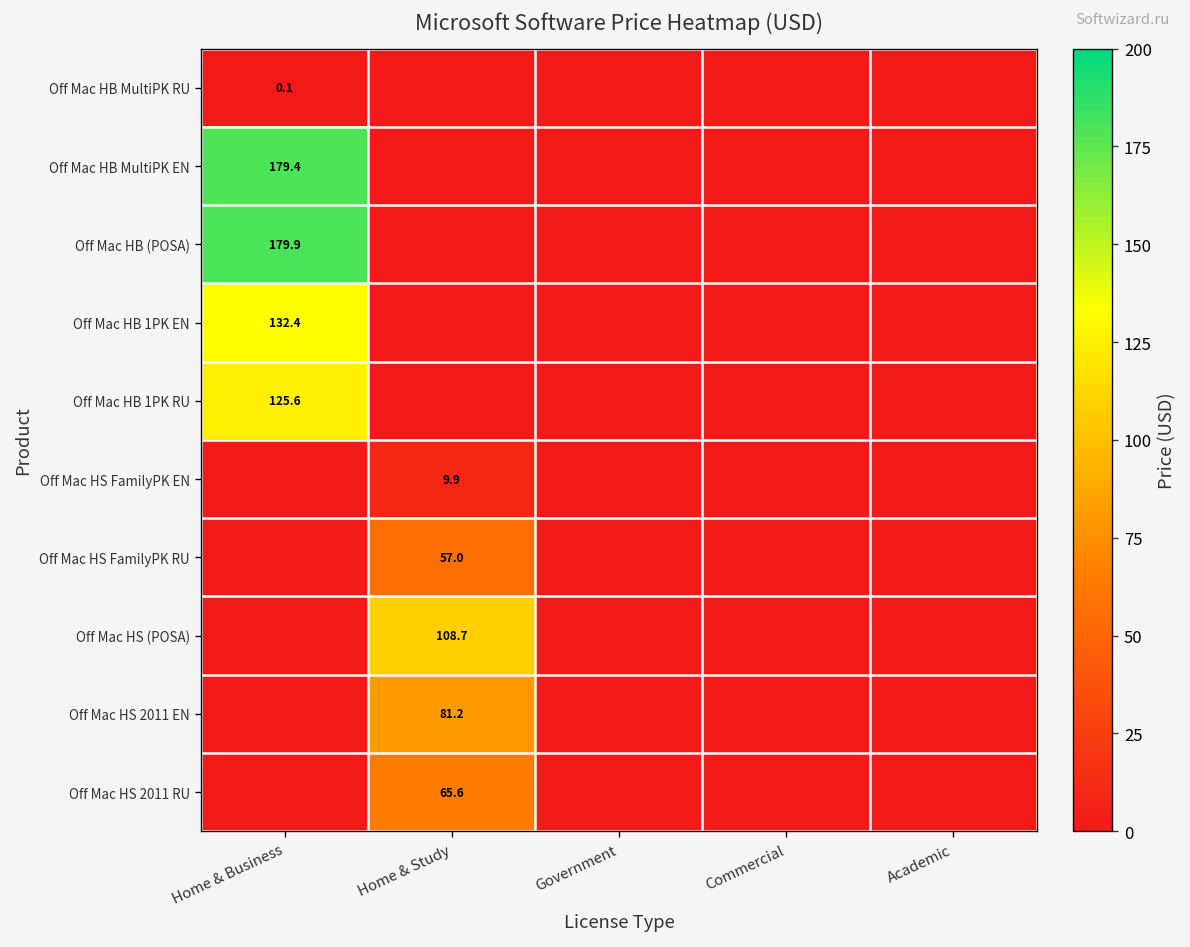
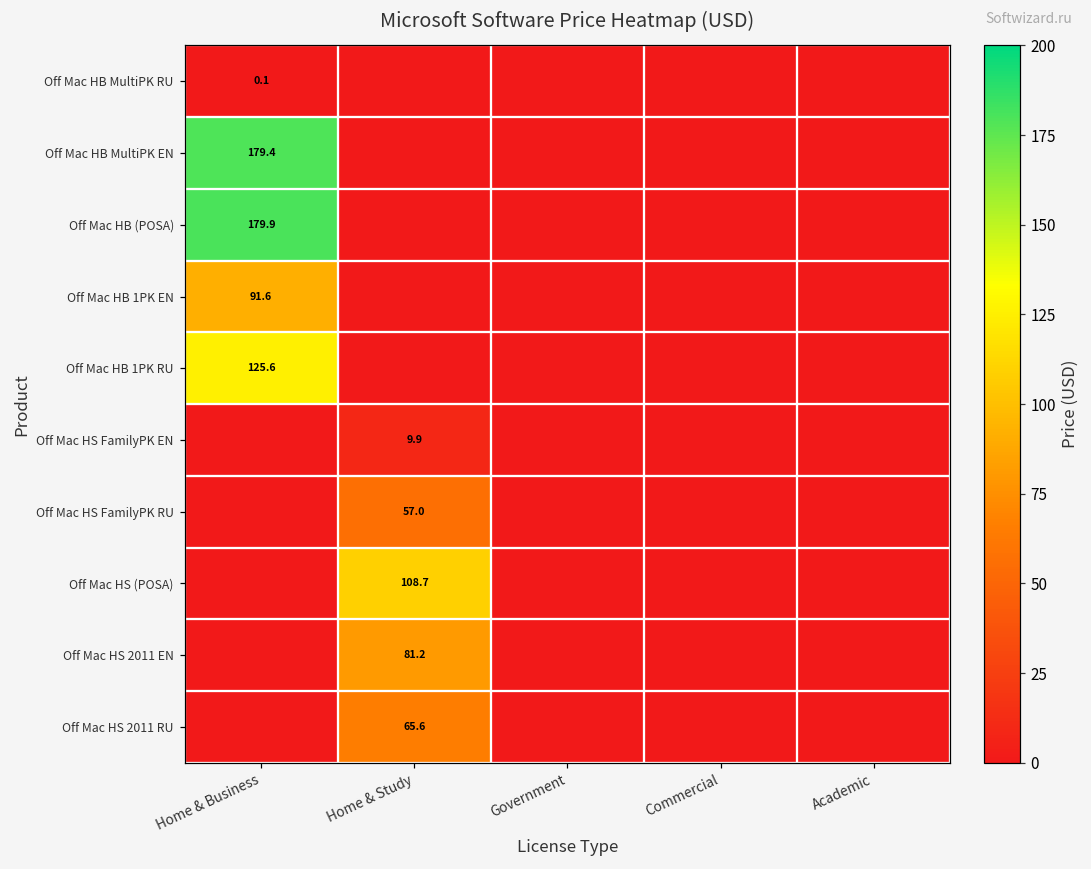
Off Mac HB 1PK EN, Home & Business: 132.4 -> 91.6
